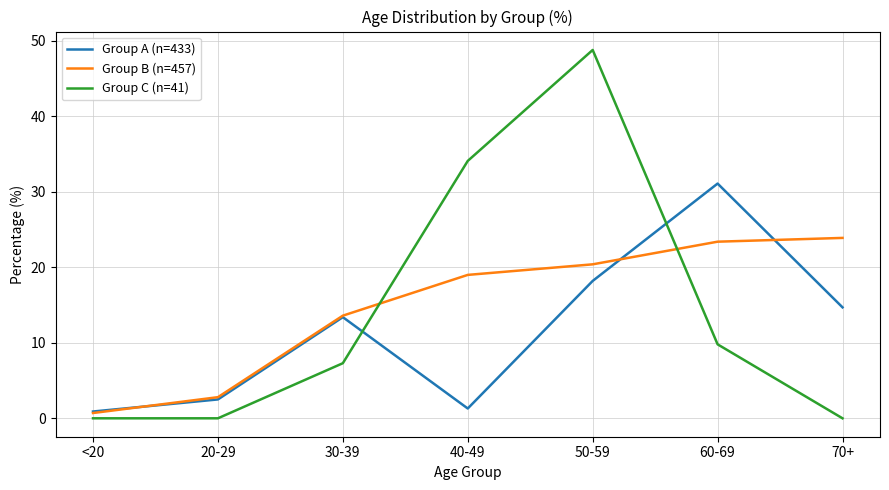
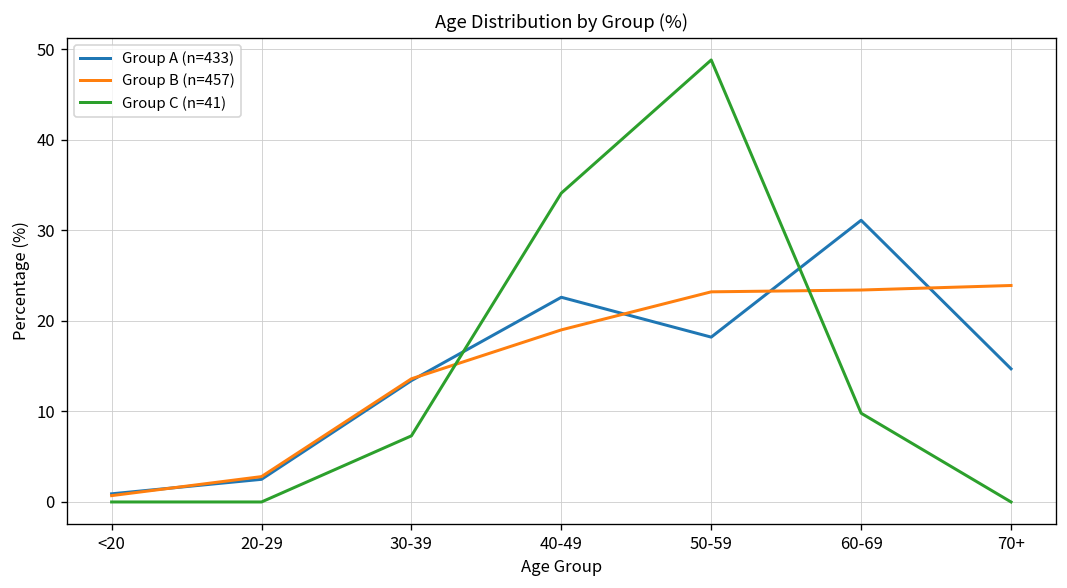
Group A (n=433), 40-49: 1 -> 23
Group B (n=457), 50-59: 20 -> 23
